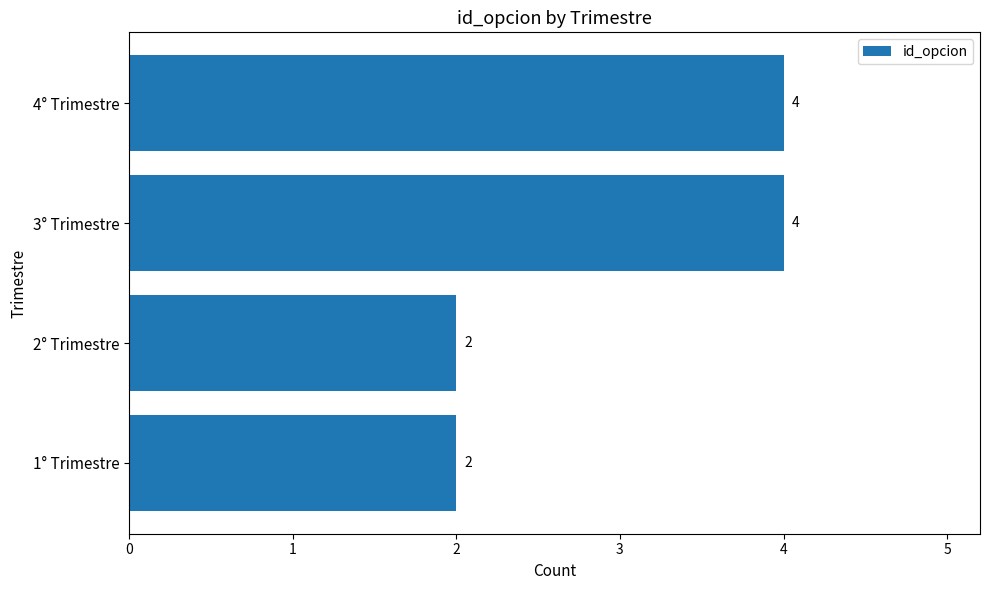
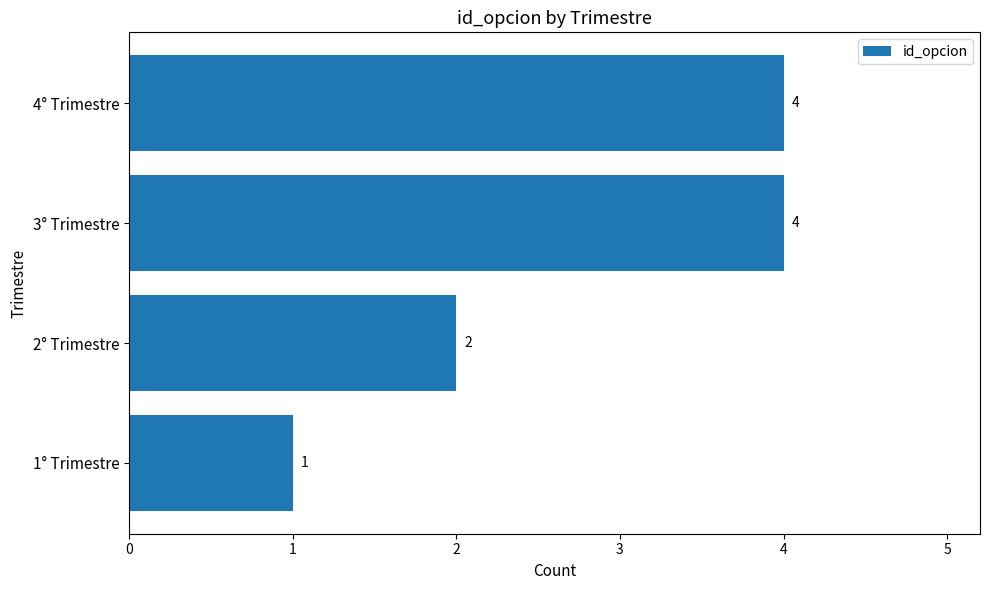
1° Trimestre: 2 -> 1
